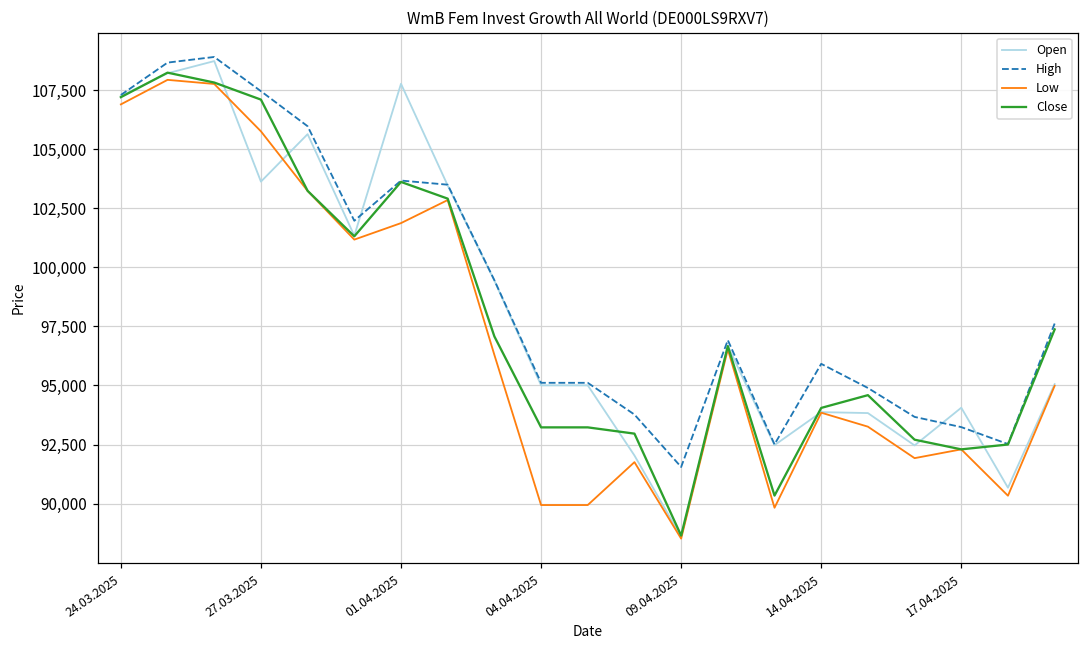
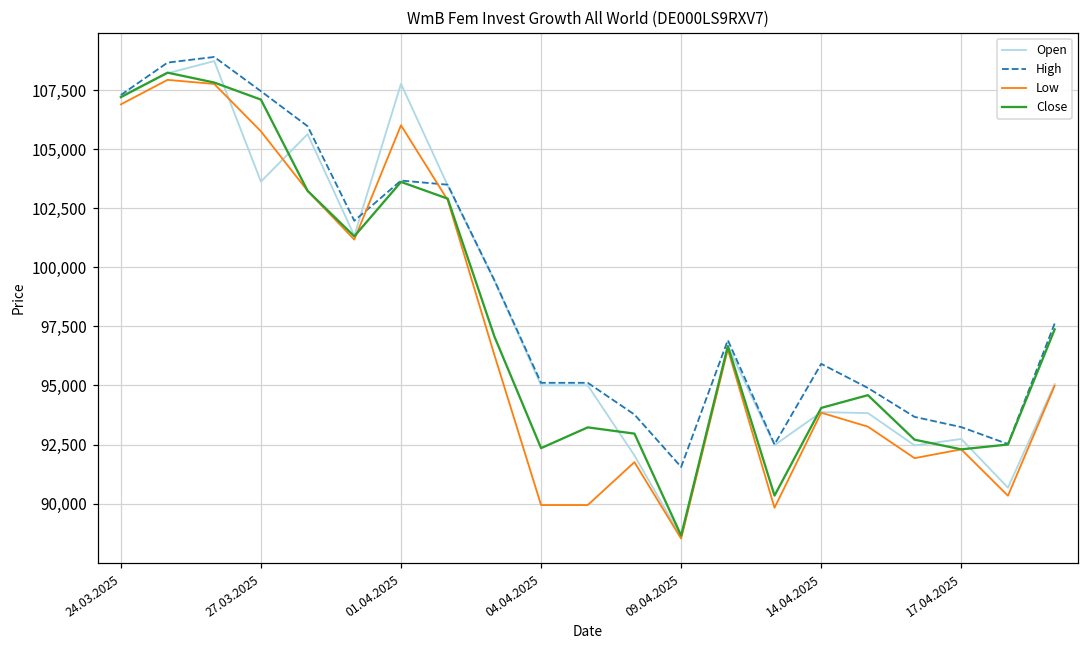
Low, 01.04.2025: 101,900 -> 106,000
Close, 04.04.2025: 93,200 -> 92,400
Open, 17.04.2025: 94,100 -> 92,700
